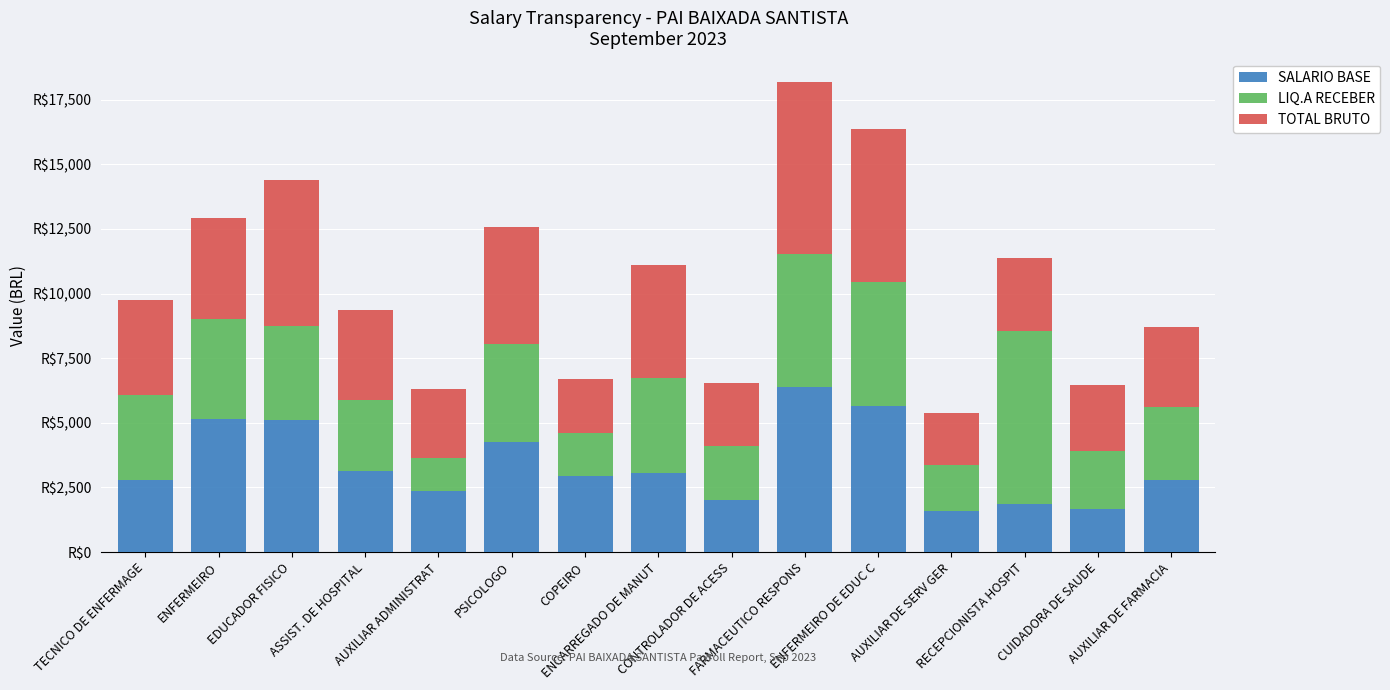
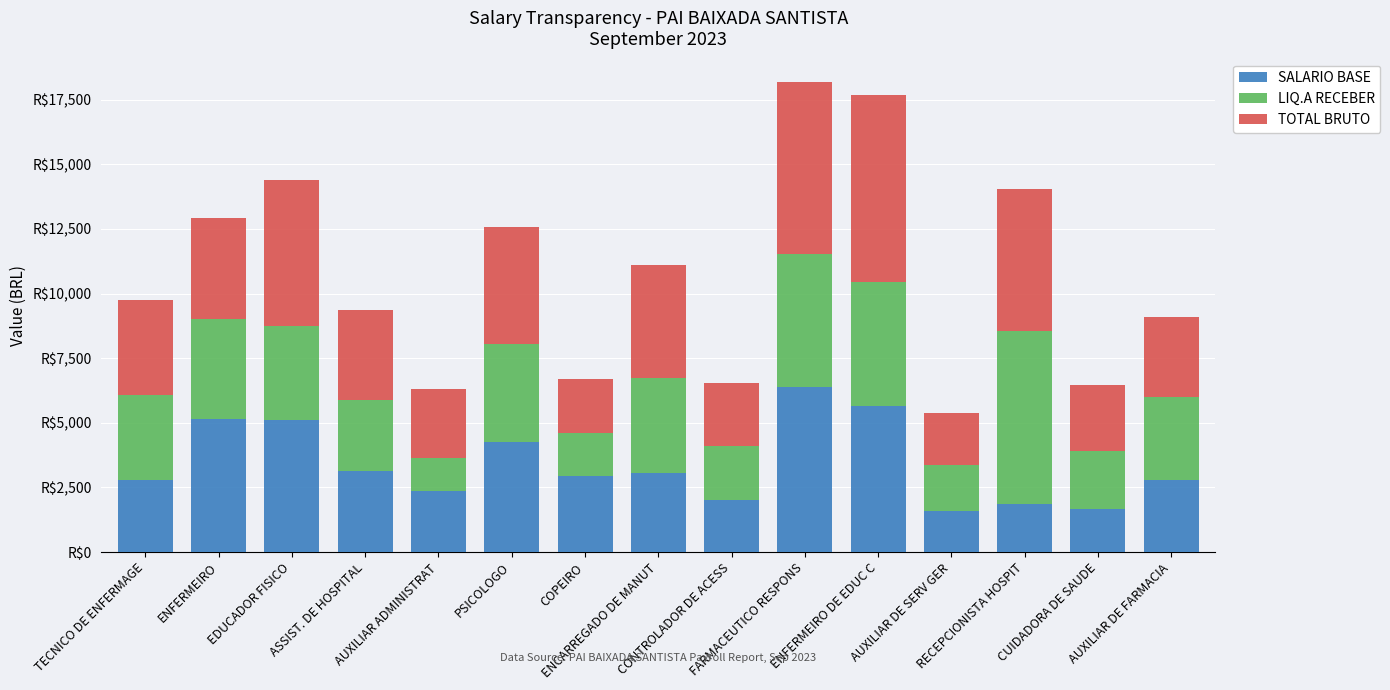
TOTAL BRUTO, ENFERMEIRO DE EDUC C: R$5,900 -> R$7,200
TOTAL BRUTO, RECEPCIONISTA HOSPIT: R$2,800 -> R$5,500
LIQ.A RECEBER, AUXILIAR DE FARMACIA: R$2,800 -> R$3,200
